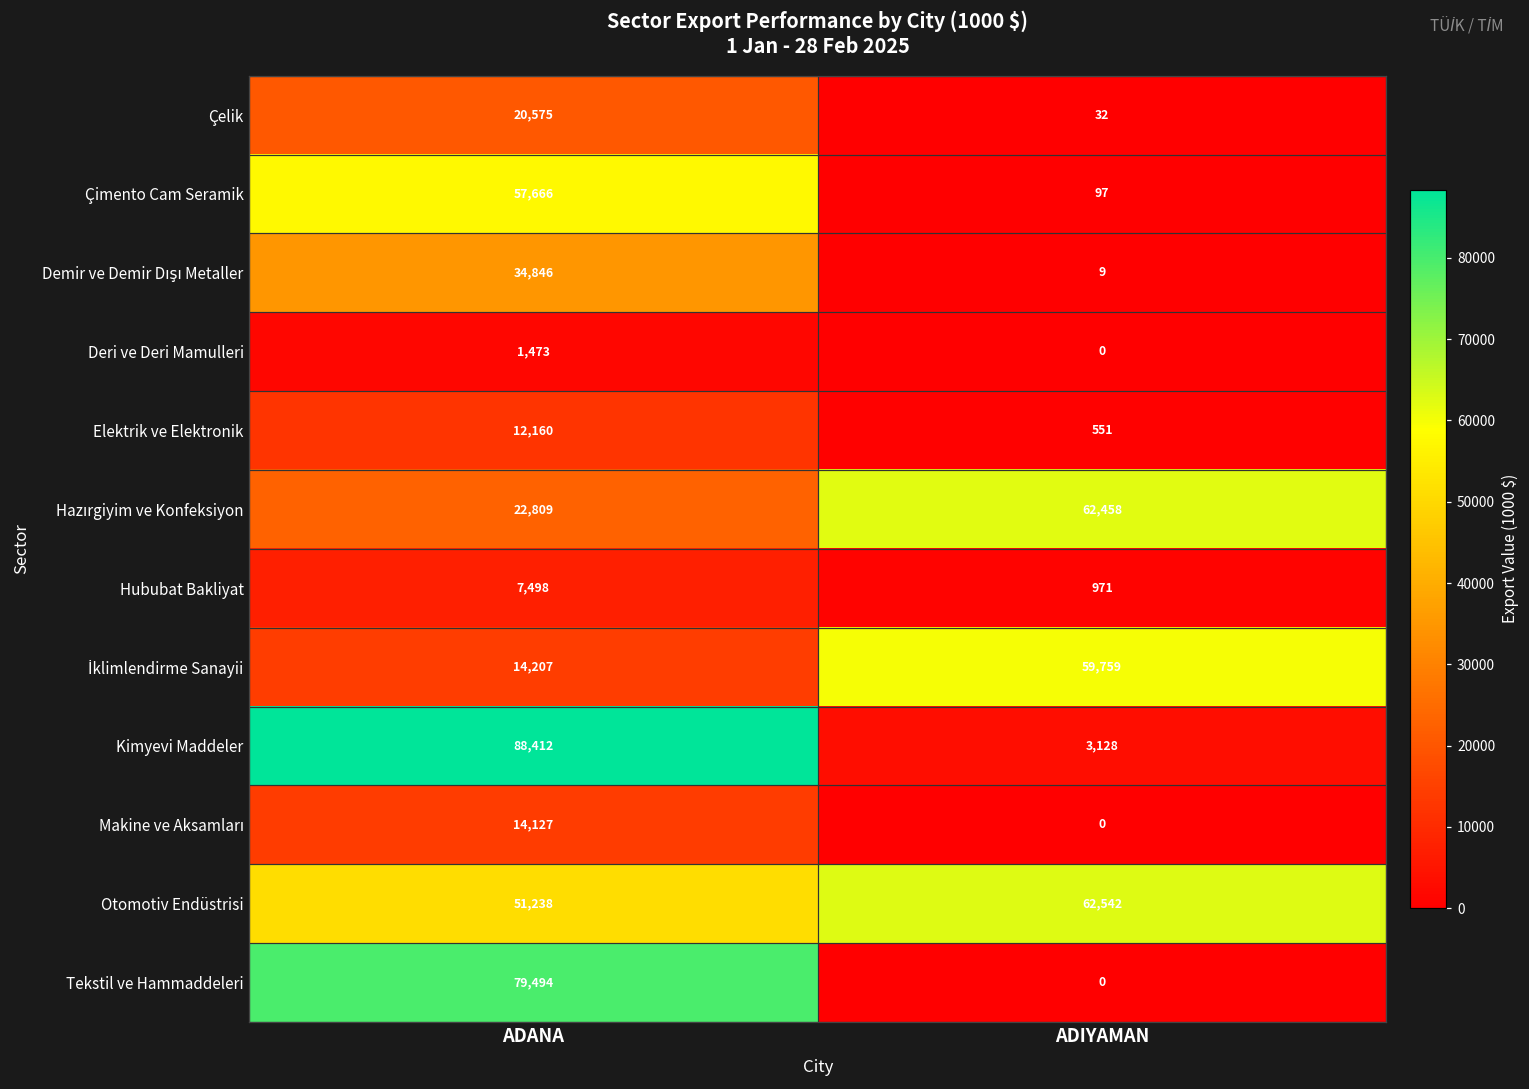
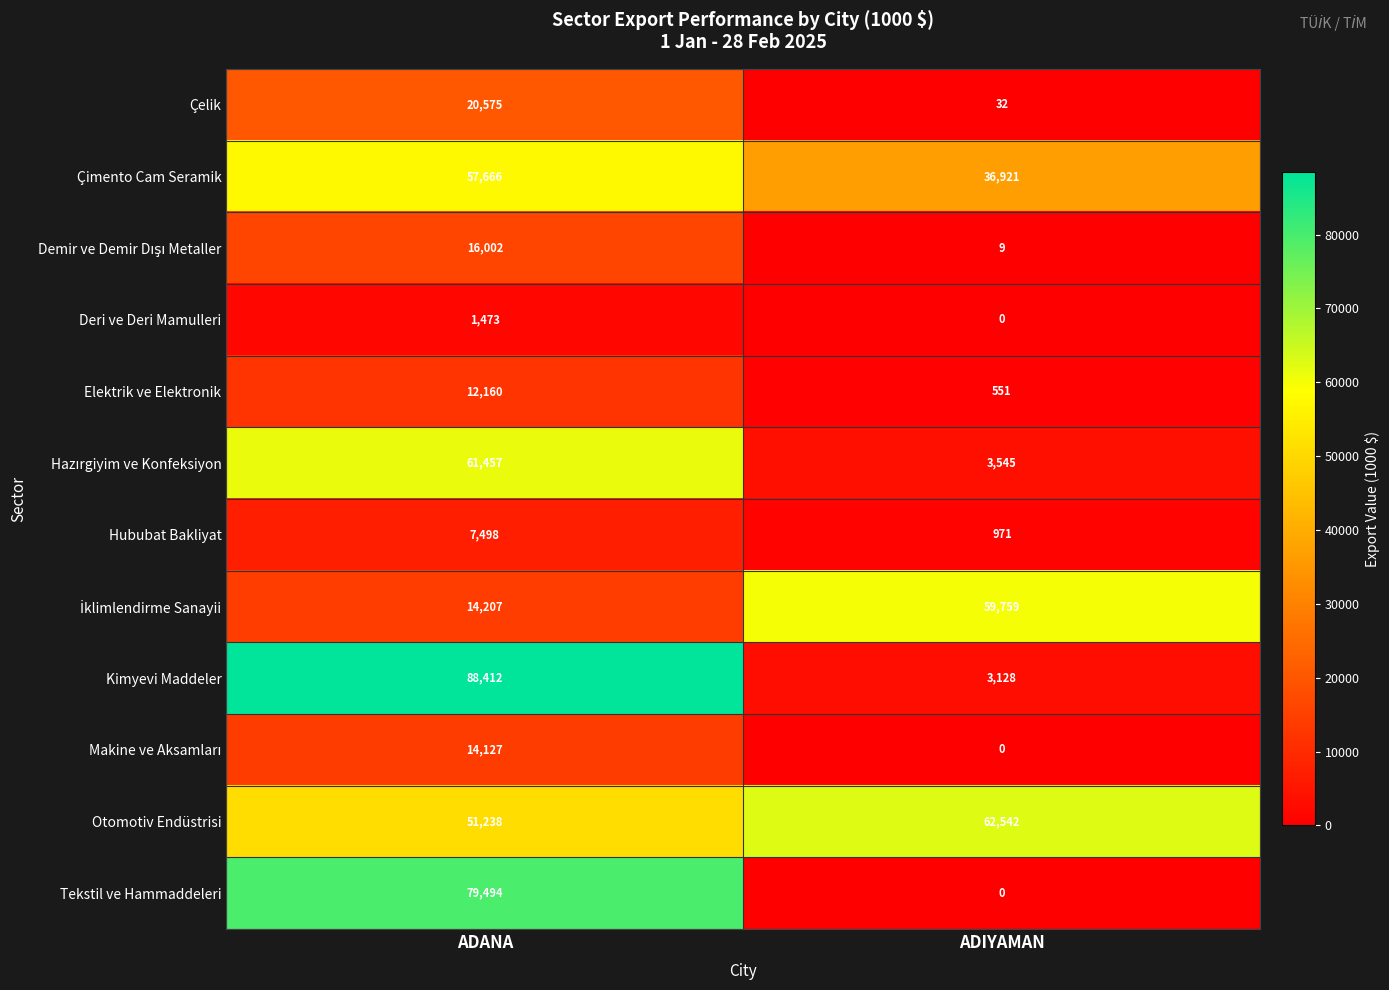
Çimento Cam Seramik, ADIYAMAN: 97 -> 36,921
Demir ve Demir Dışı Metaller, ADANA: 34,846 -> 16,002
Hazırgiyim ve Konfeksiyon, ADANA: 22,809 -> 61,457
Hazırgiyim ve Konfeksiyon, ADIYAMAN: 62,458 -> 3,545
